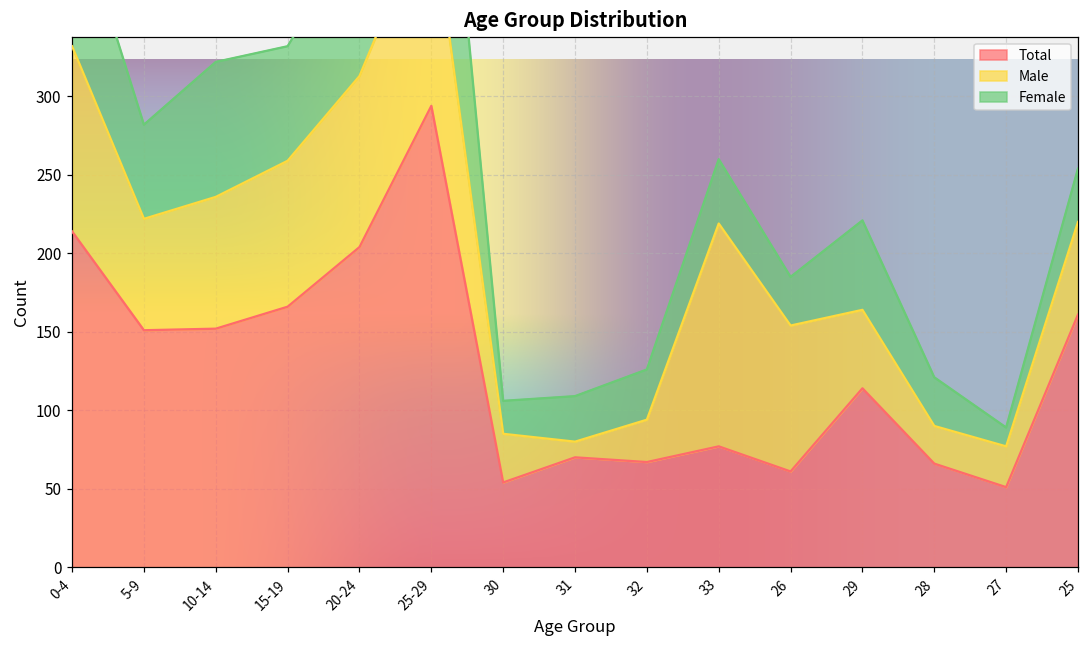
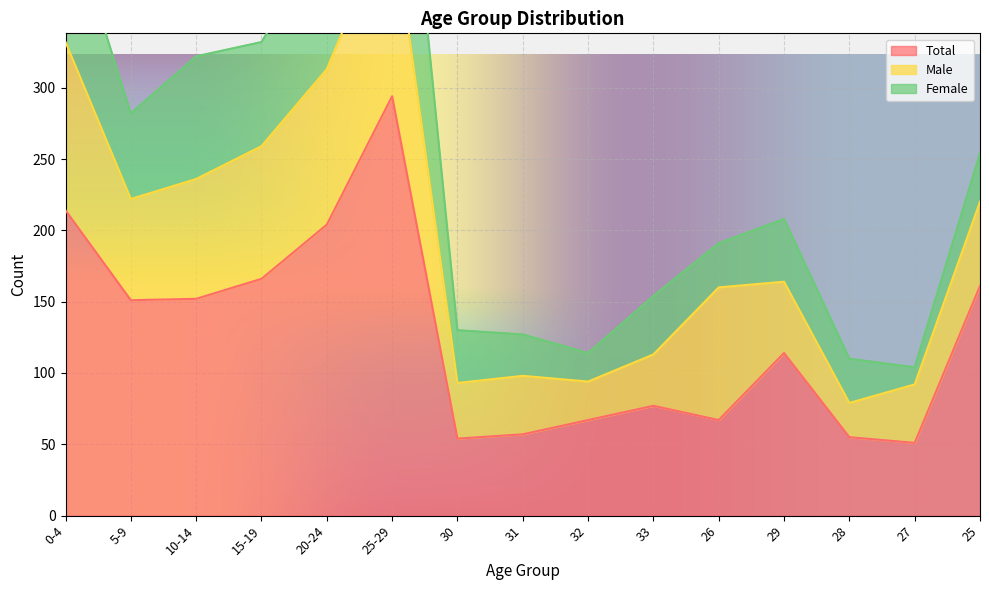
Male, 30: 31 -> 39
Female, 30: 21 -> 37
Total, 31: 70 -> 57
Male, 31: 10 -> 41
Female, 32: 32 -> 20
Male, 33: 142 -> 36
Total, 26: 61 -> 67
Female, 29: 57 -> 44
Total, 28: 66 -> 55
Male, 27: 26 -> 41
